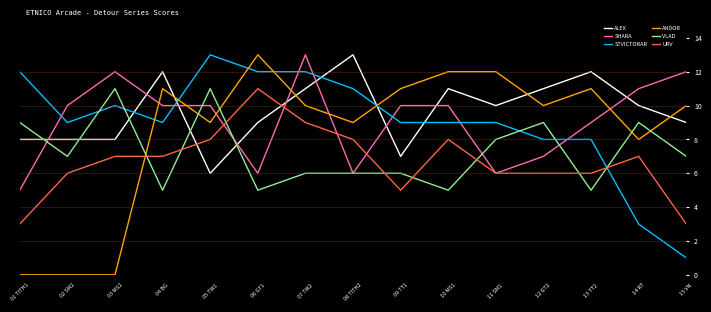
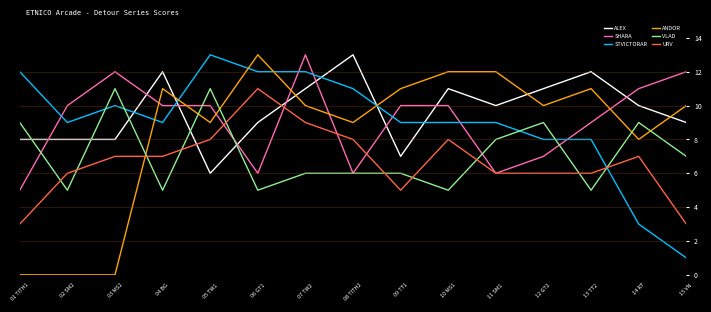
VLAD, 02 SM2: 7 -> 5
